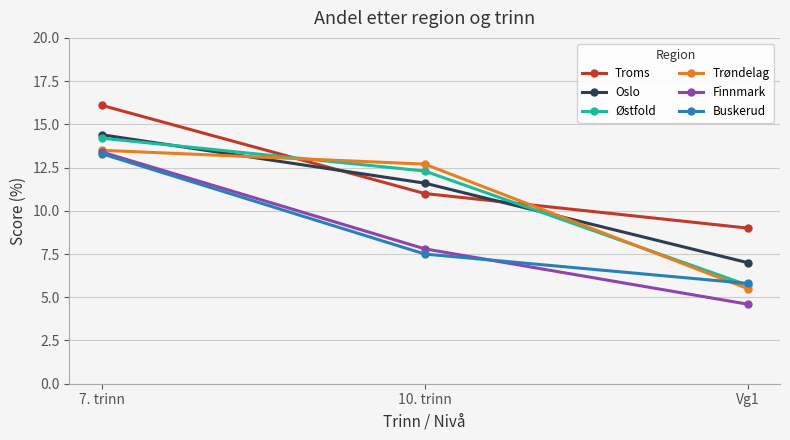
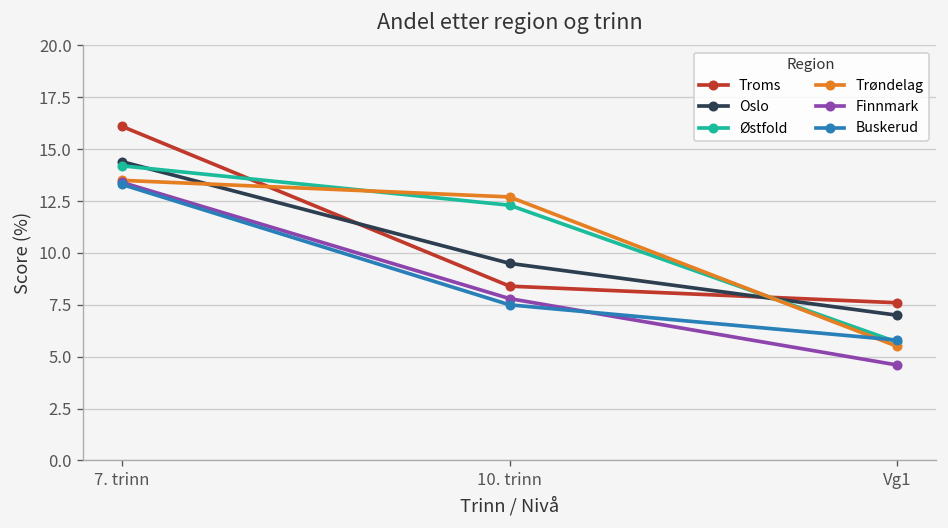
Troms, 10. trinn: 11.0 -> 8.4
Oslo, 10. trinn: 11.6 -> 9.5
Troms, Vg1: 9.0 -> 7.6
